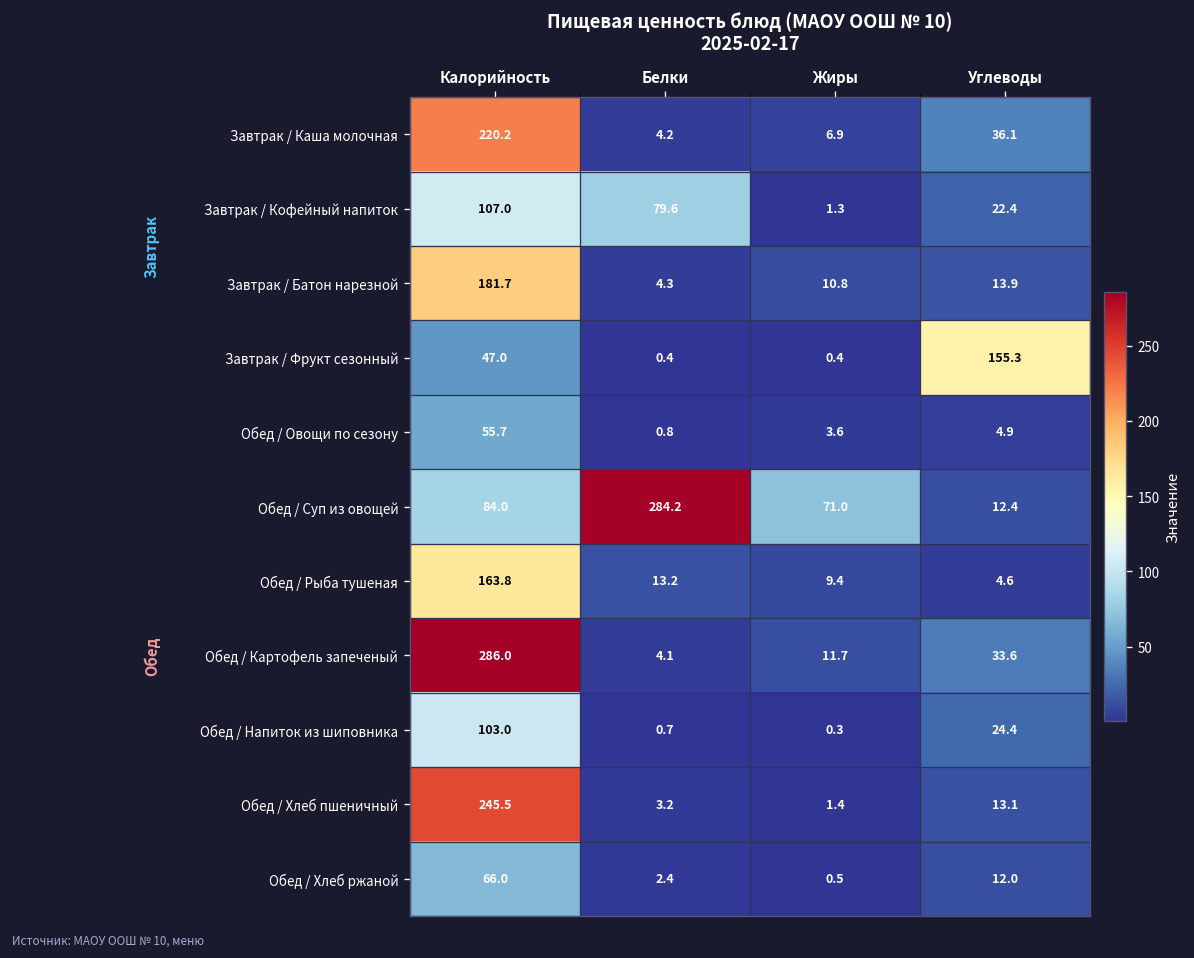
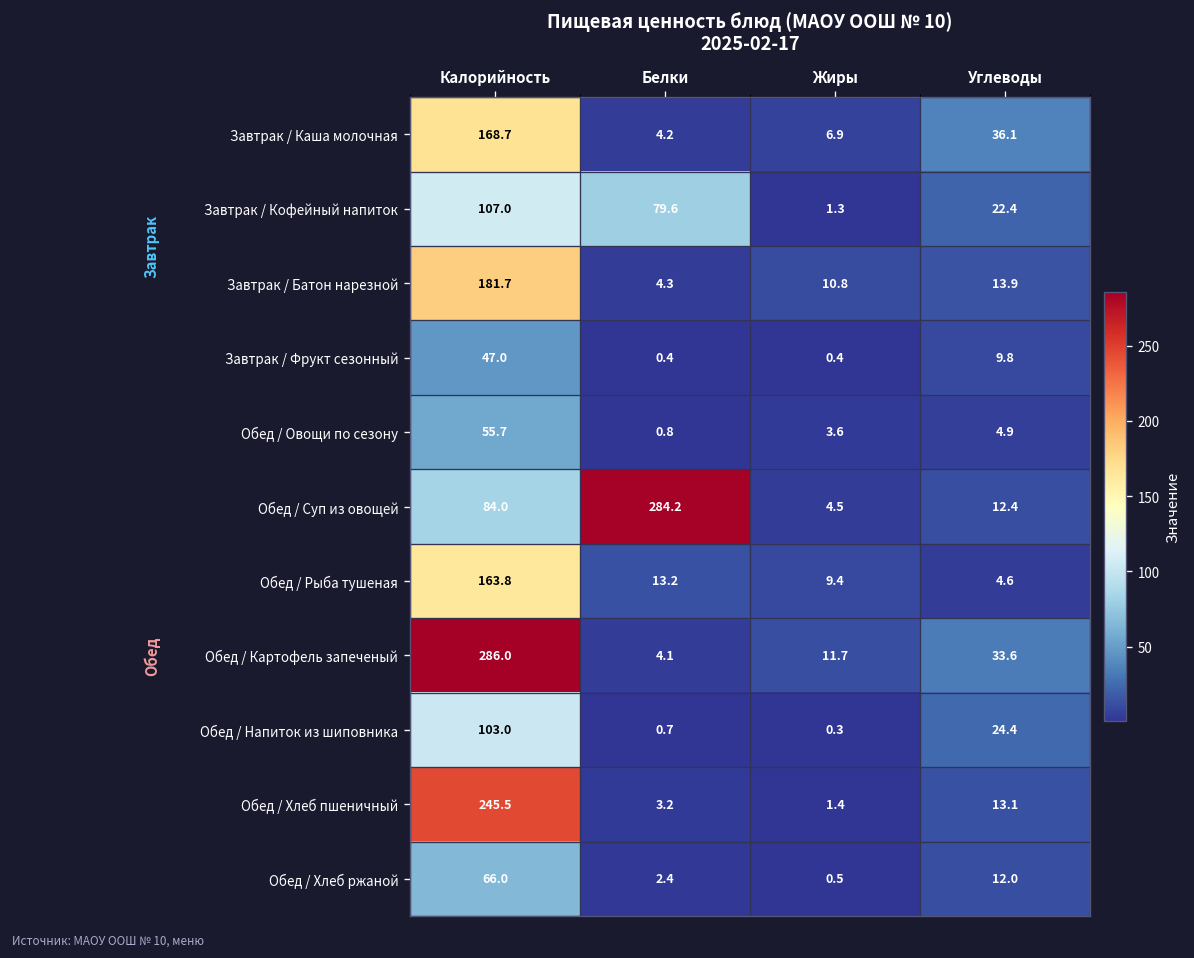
Завтрак / Каша молочная, Калорийность: 220.2 -> 168.7
Завтрак / Фрукт сезонный, Углеводы: 155.3 -> 9.8
Обед / Суп из овощей, Жиры: 71.0 -> 4.5
